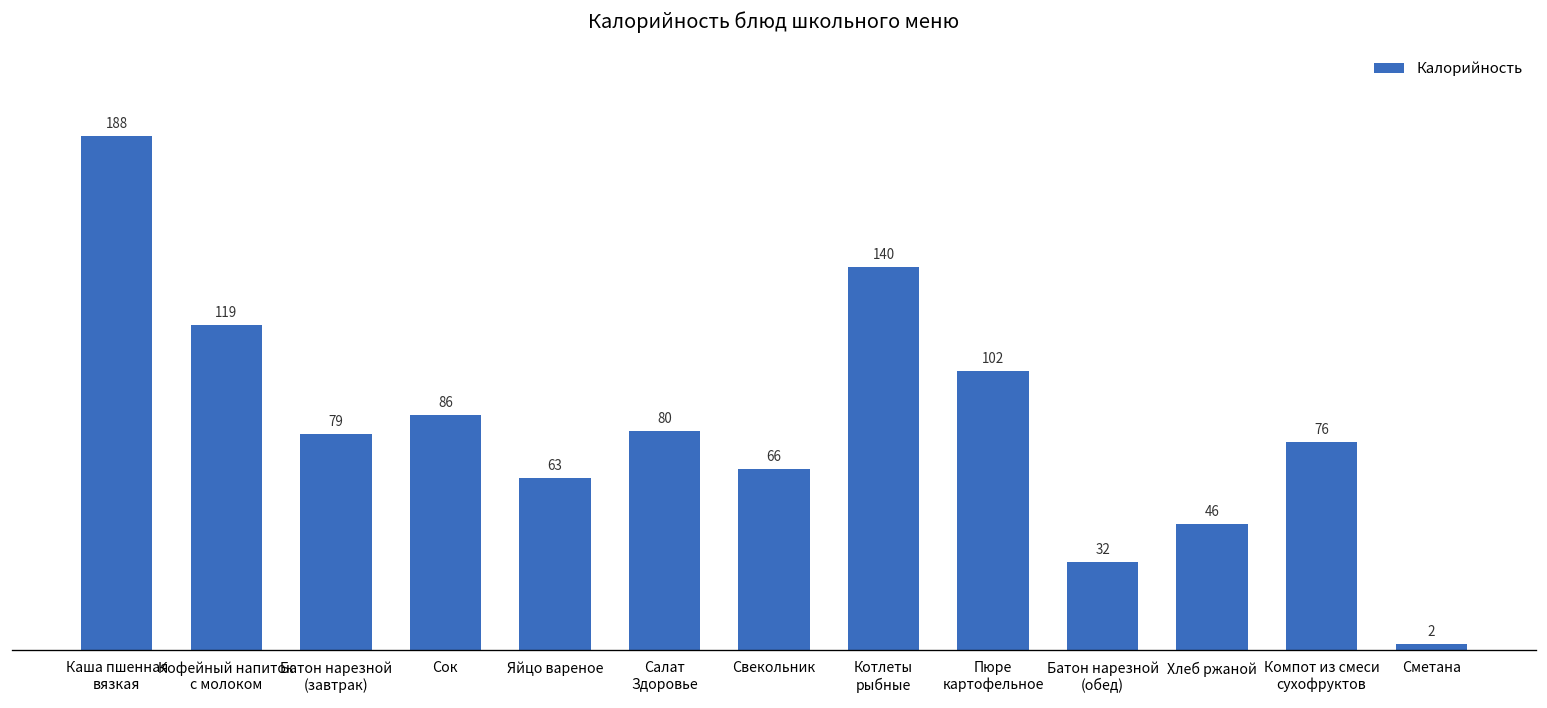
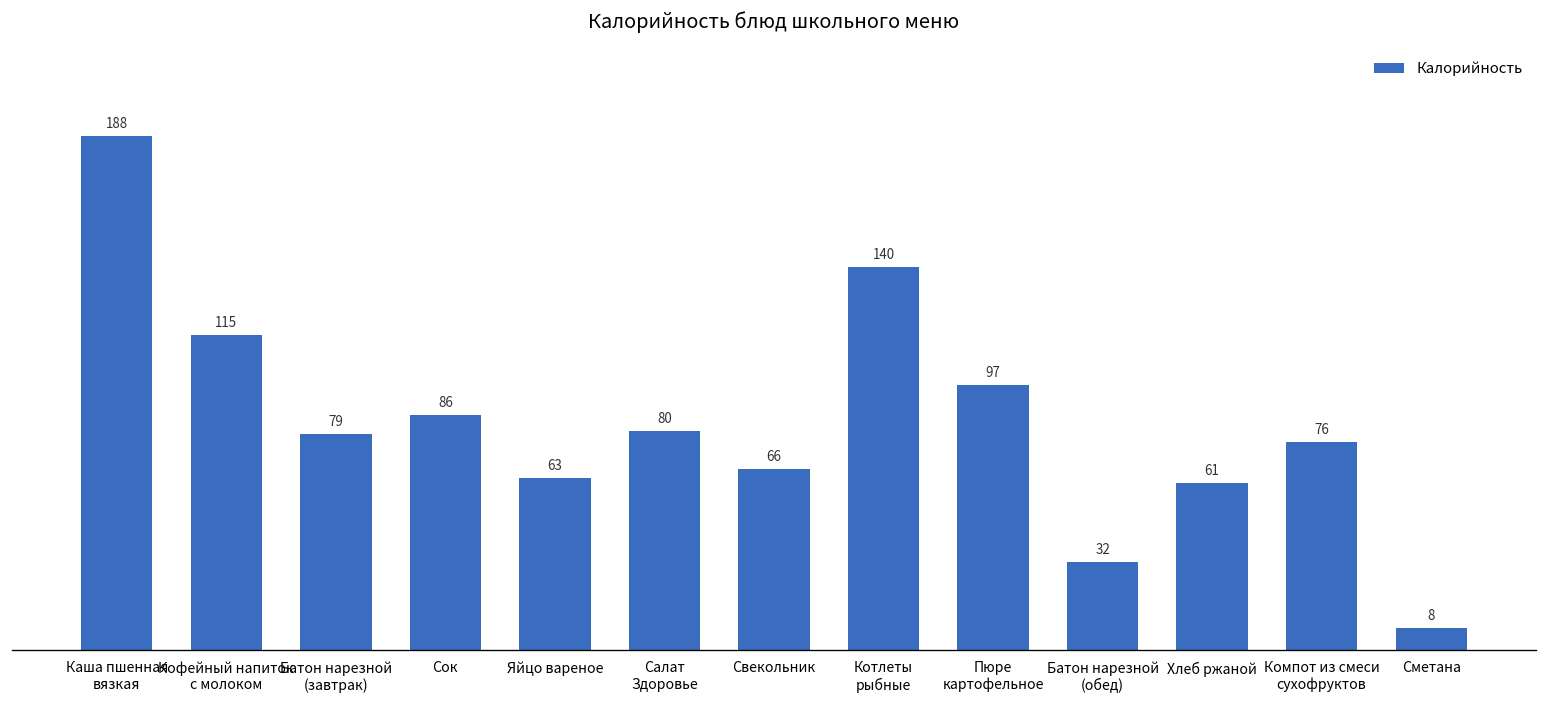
Кофейный напиток с молоком: 119 -> 115
Пюре картофельное: 102 -> 97
Хлеб ржаной: 46 -> 61
Сметана: 2 -> 8
